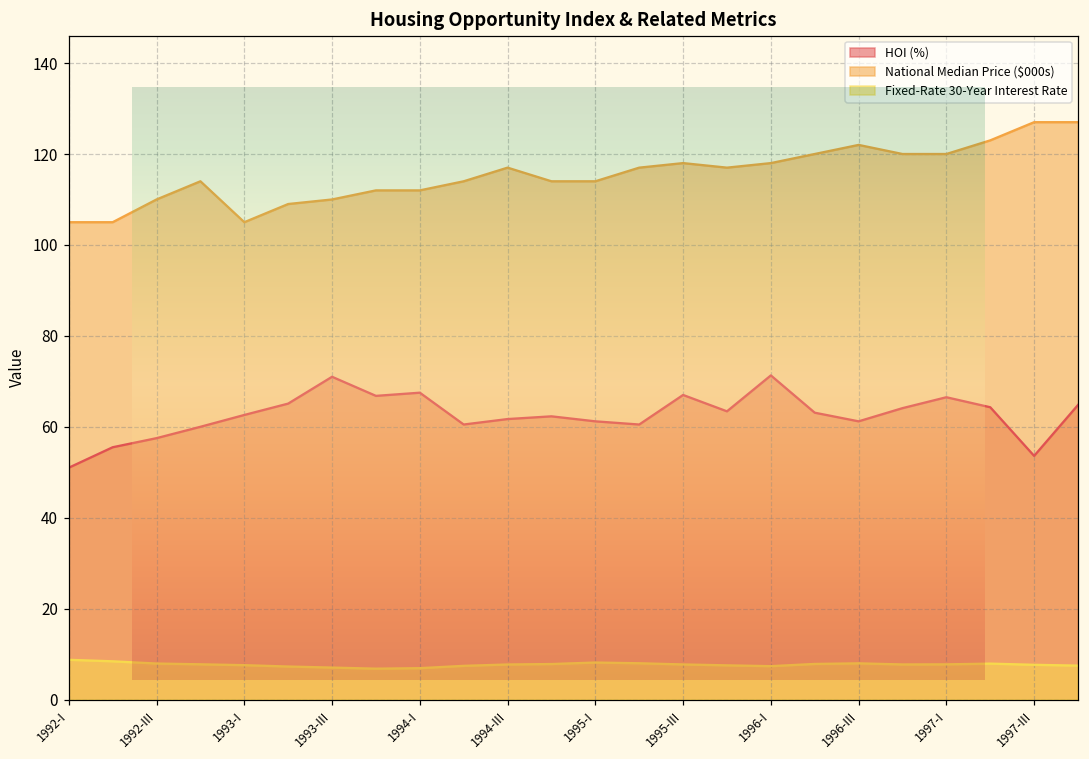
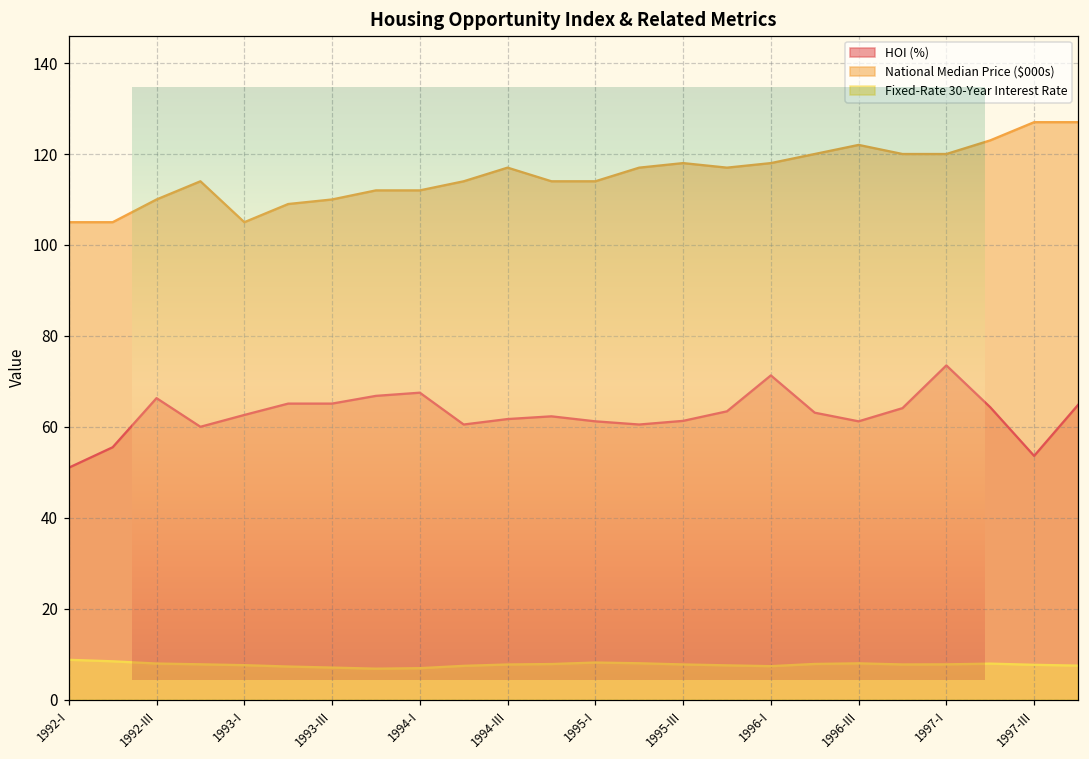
Housing Opportunity Index & Related Metrics, HOI (%), 1992-III: 58 -> 66
Housing Opportunity Index & Related Metrics, HOI (%), 1993-III: 71 -> 65
Housing Opportunity Index & Related Metrics, HOI (%), 1995-III: 67 -> 61
Housing Opportunity Index & Related Metrics, HOI (%), 1997-I: 67 -> 74
